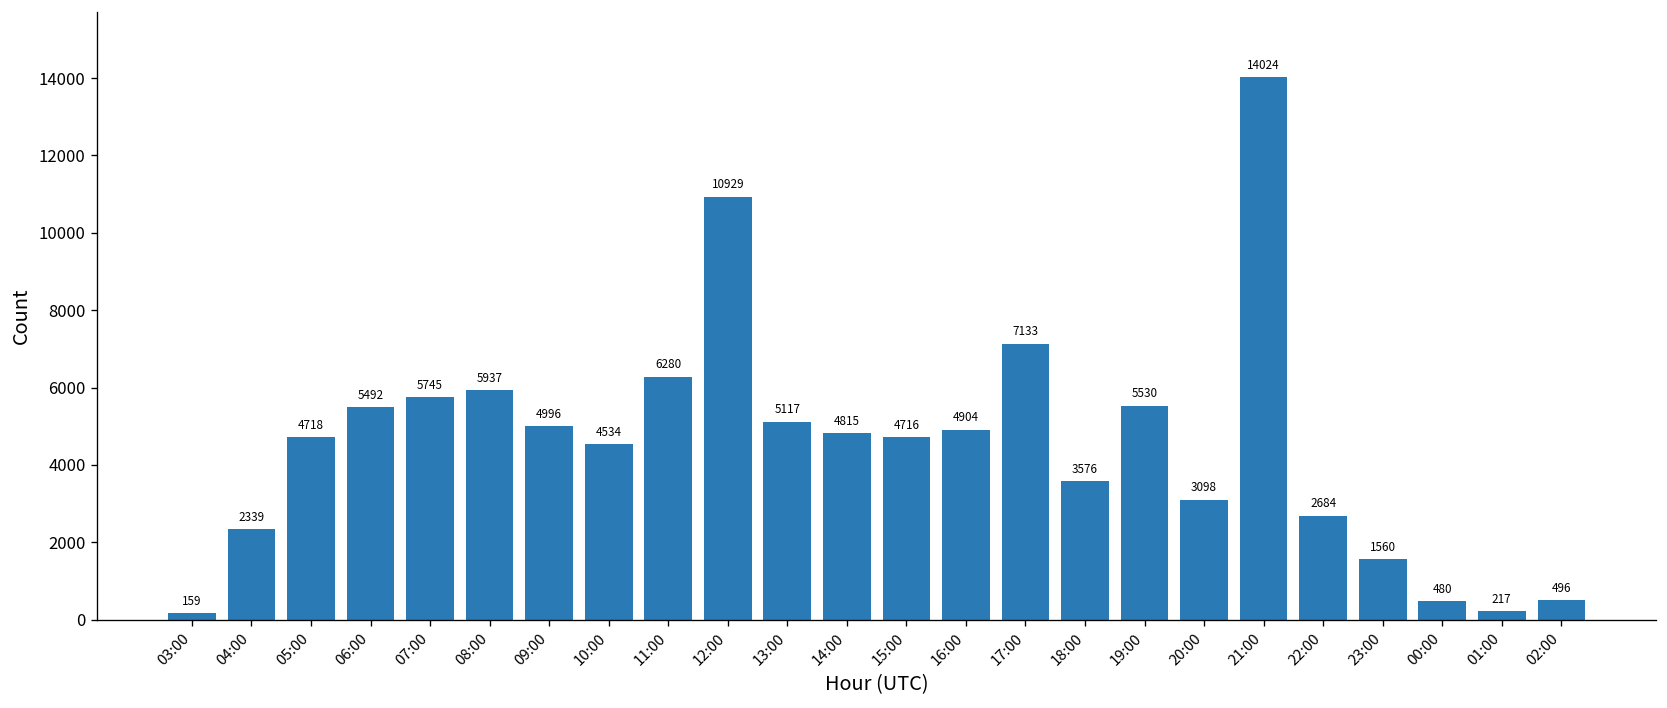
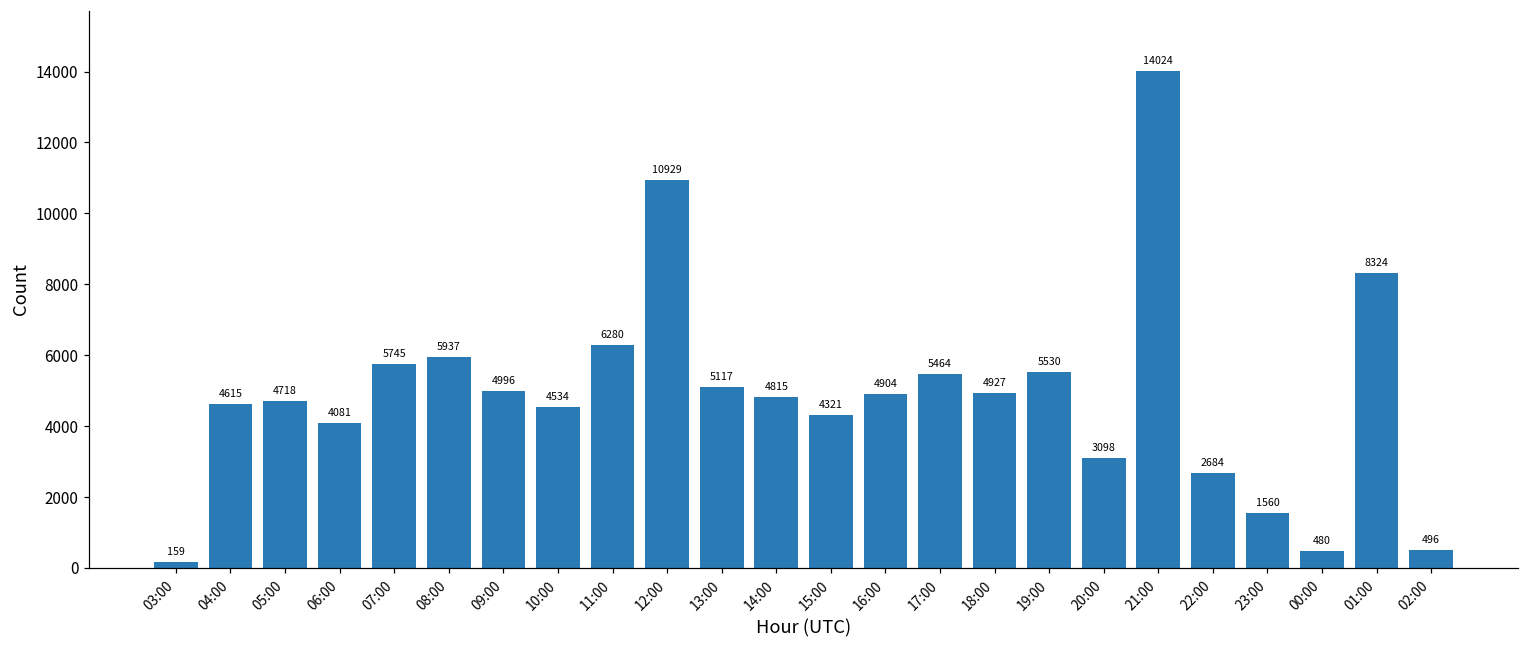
04:00: 2339 -> 4615
06:00: 5492 -> 4081
15:00: 4716 -> 4321
17:00: 7133 -> 5464
18:00: 3576 -> 4927
01:00: 217 -> 8324
